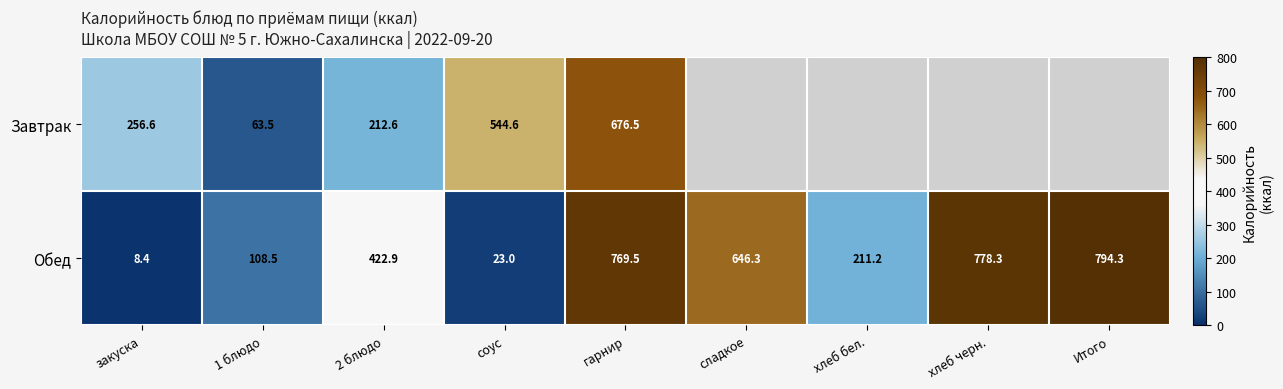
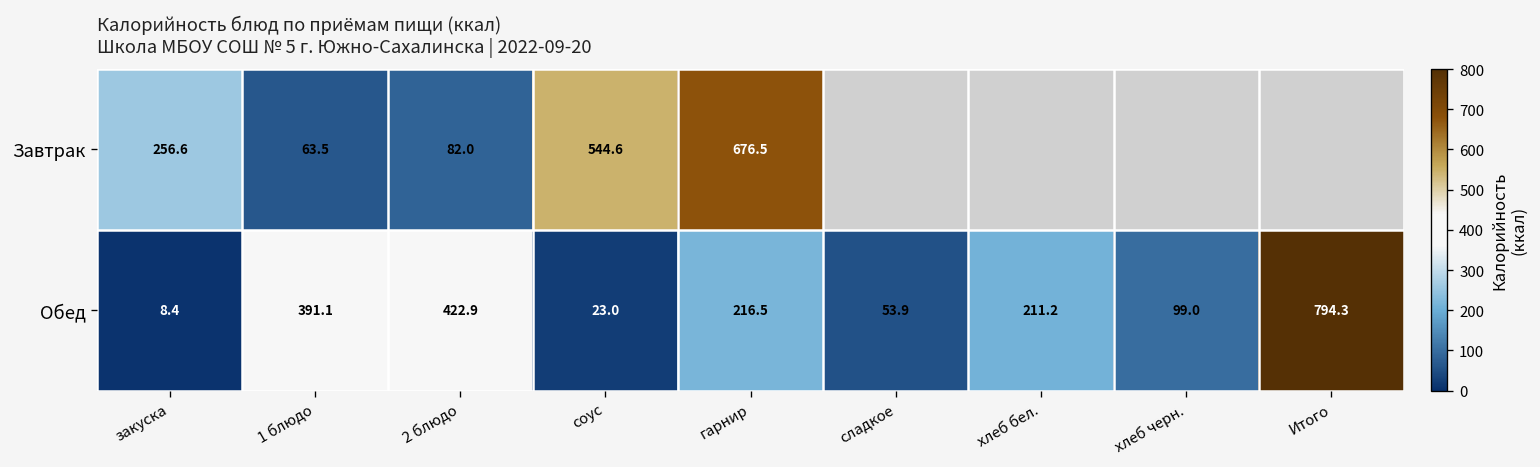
Завтрак, 2 блюдо: 212.6 -> 82.0
Обед, 1 блюдо: 108.5 -> 391.1
Обед, гарнир: 769.5 -> 216.5
Обед, сладкое: 646.3 -> 53.9
Обед, хлеб черн.: 778.3 -> 99.0
